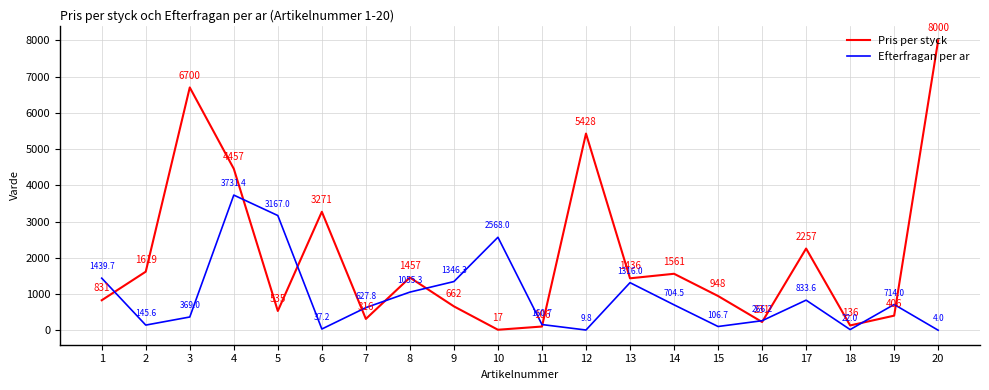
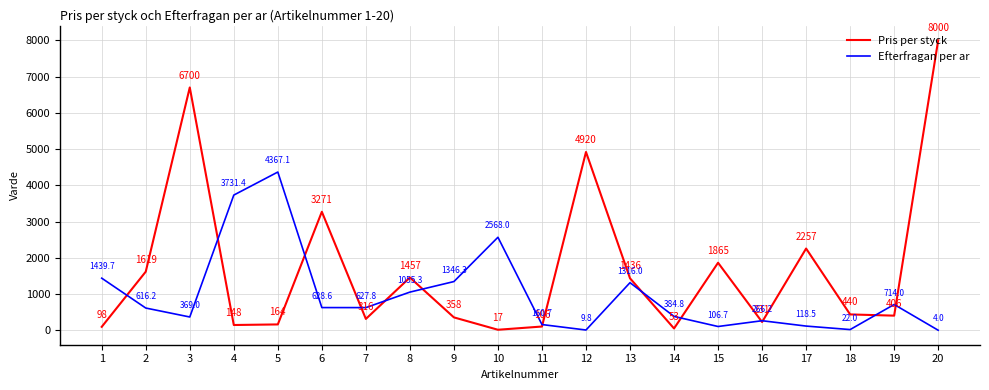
Pris per styck, 1: 831 -> 98
Efterfragan per ar, 2: 145.6 -> 616.2
Pris per styck, 4: 4457 -> 148
Pris per styck, 5: 535 -> 164
Efterfragan per ar, 5: 3167.0 -> 4367.1
Efterfragan per ar, 6: 37.2 -> 628.6
Pris per styck, 9: 662 -> 358
Pris per styck, 12: 5428 -> 4920
Pris per styck, 14: 1561 -> 53
Efterfragan per ar, 14: 704.5 -> 384.8
Pris per styck, 15: 948 -> 1865
Efterfragan per ar, 17: 833.6 -> 118.5
Pris per styck, 18: 136 -> 440
